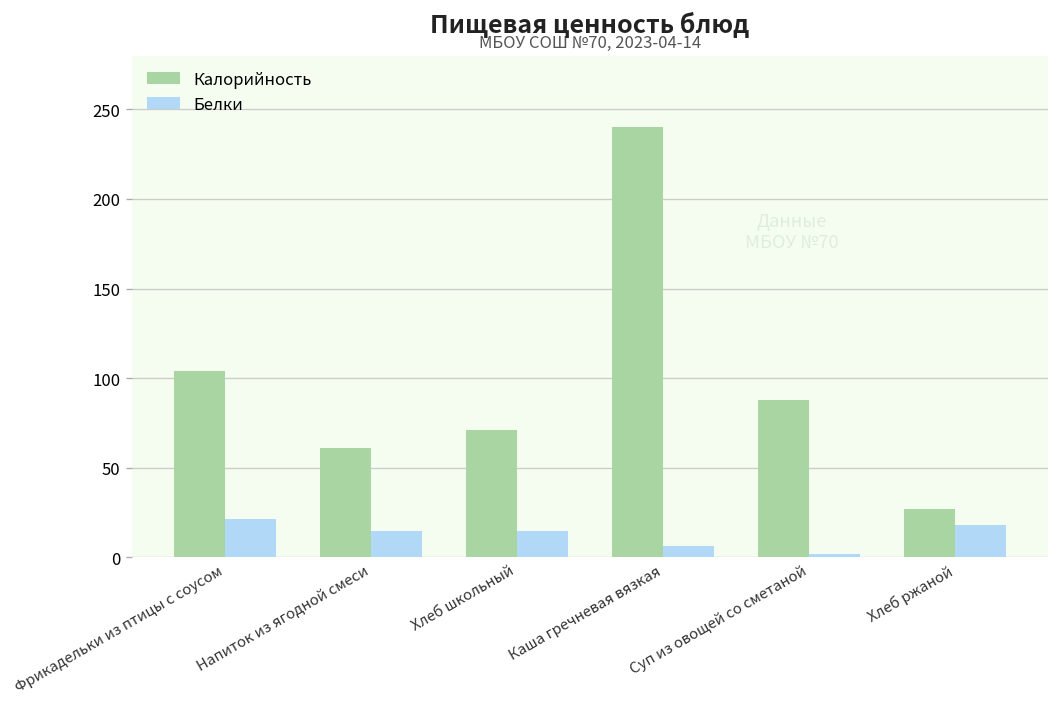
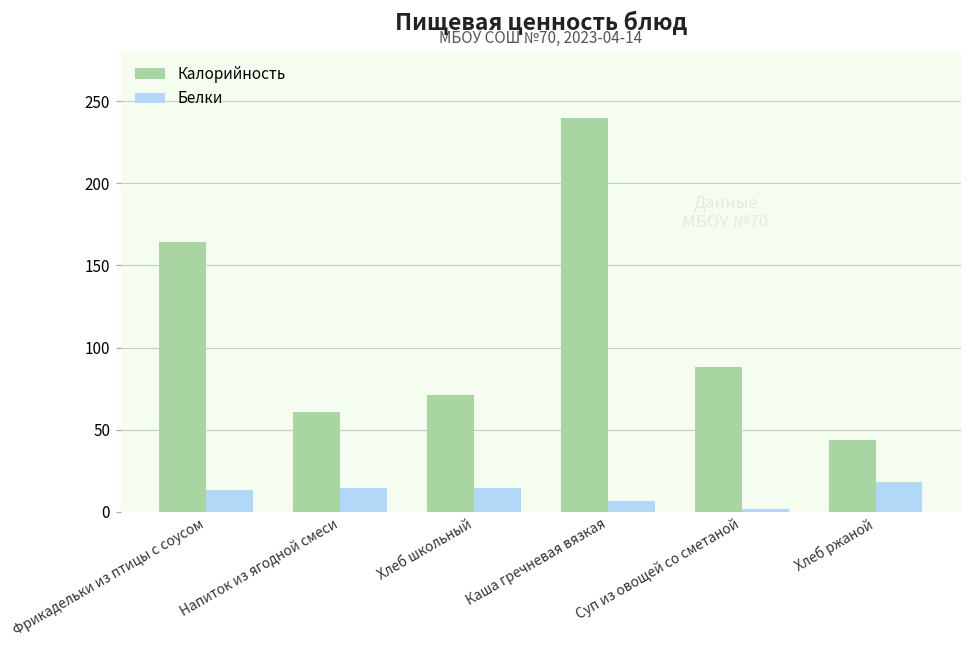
Калорийность, Фрикадельки из птицы с соусом: 104 -> 164
Белки, Фрикадельки из птицы с соусом: 21 -> 13
Калорийность, Хлеб ржаной: 27 -> 44
